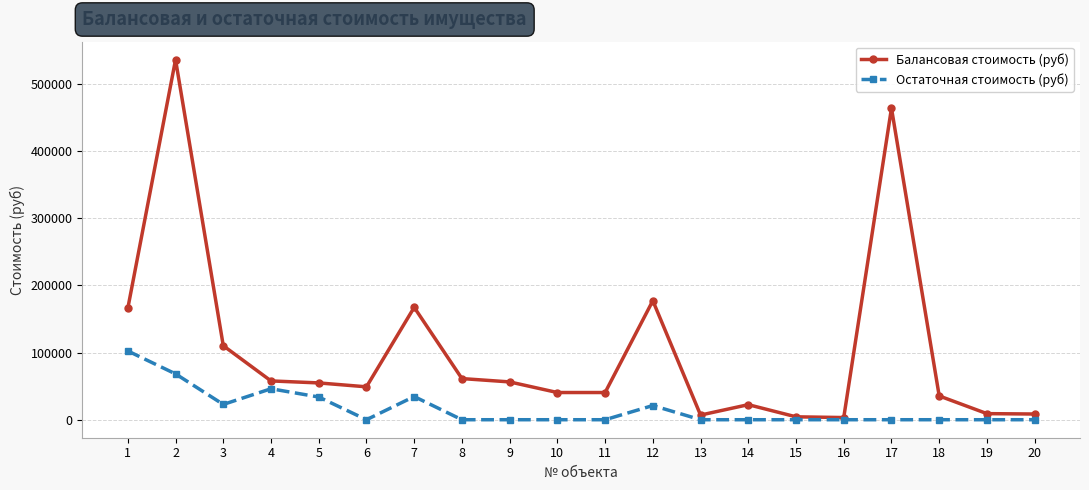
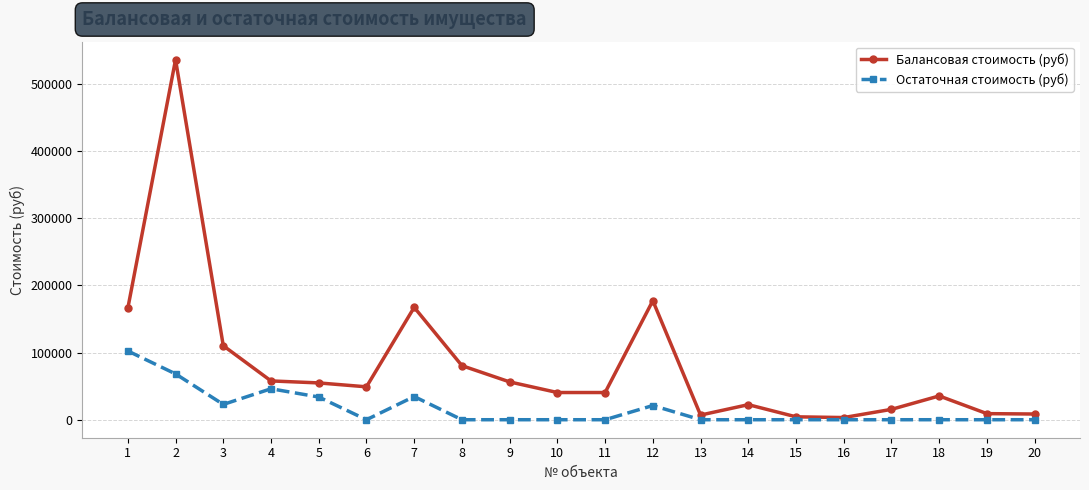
Балансовая стоимость (руб), 8: 60000 -> 80000
Балансовая стоимость (руб), 17: 460000 -> 20000
